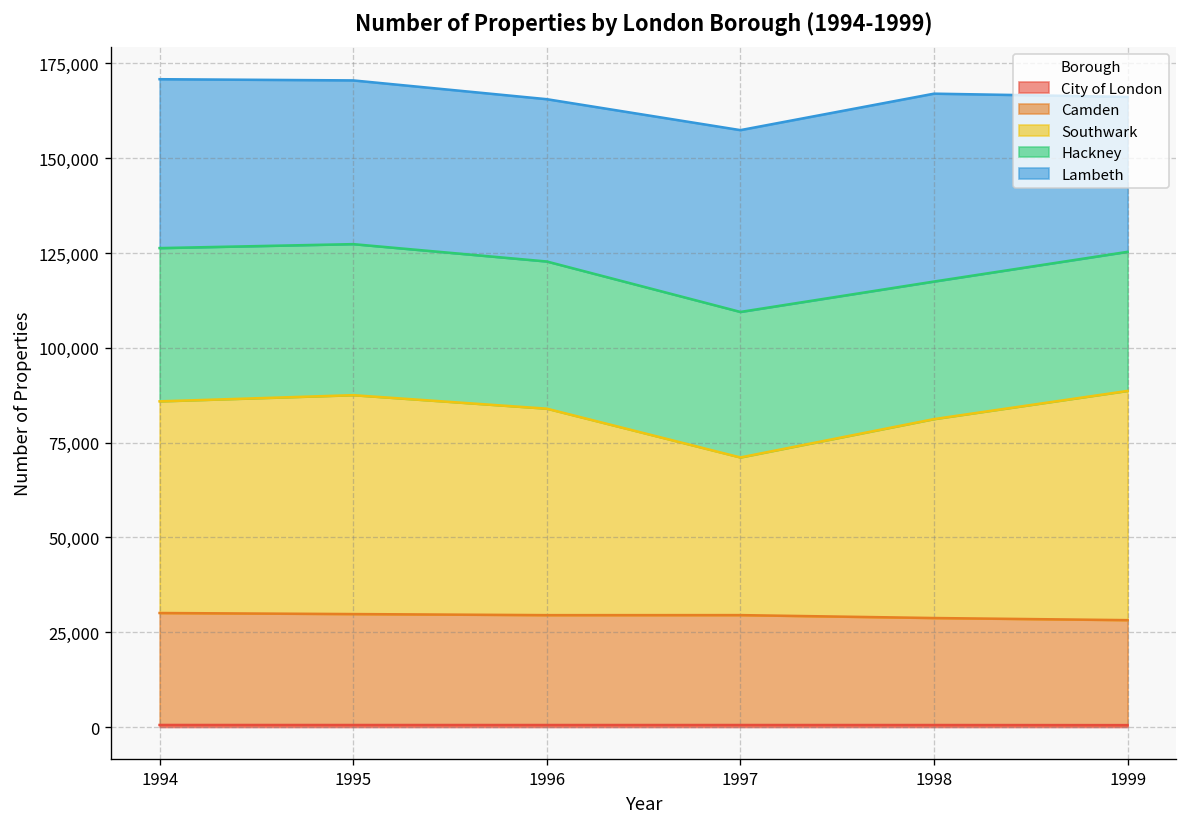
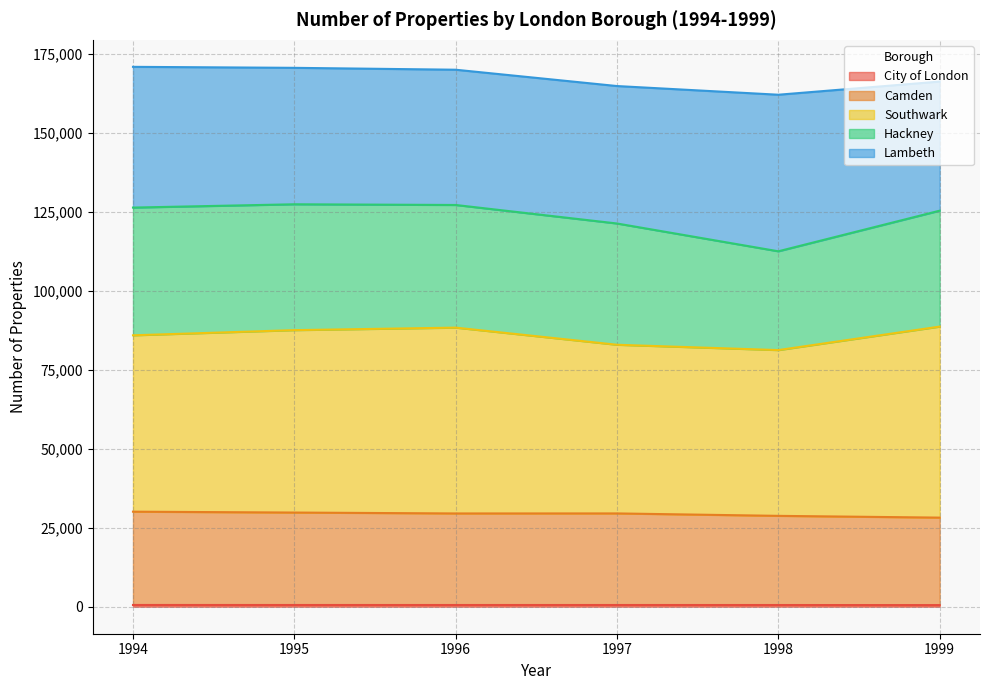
Southwark, 1996: 54,000 -> 59,000
Southwark, 1997: 42,000 -> 53,000
Lambeth, 1997: 48,000 -> 43,000
Hackney, 1998: 36,000 -> 31,000
